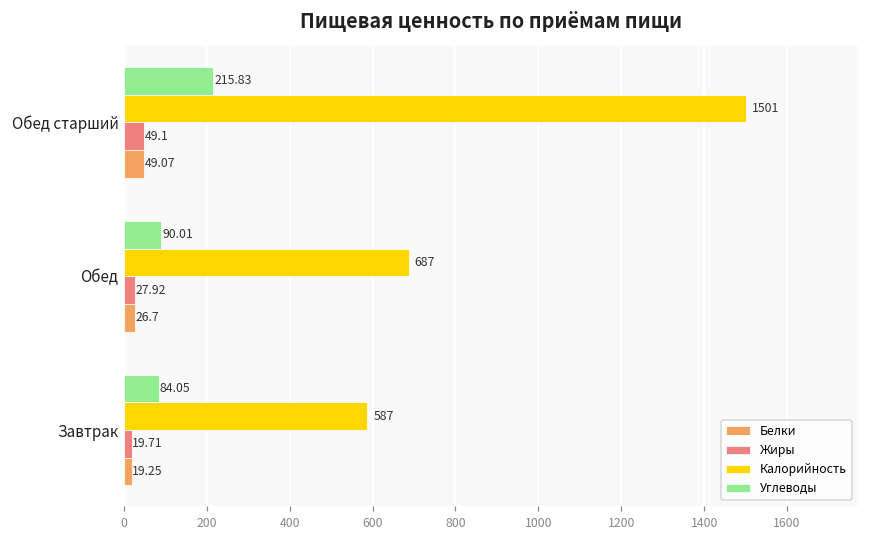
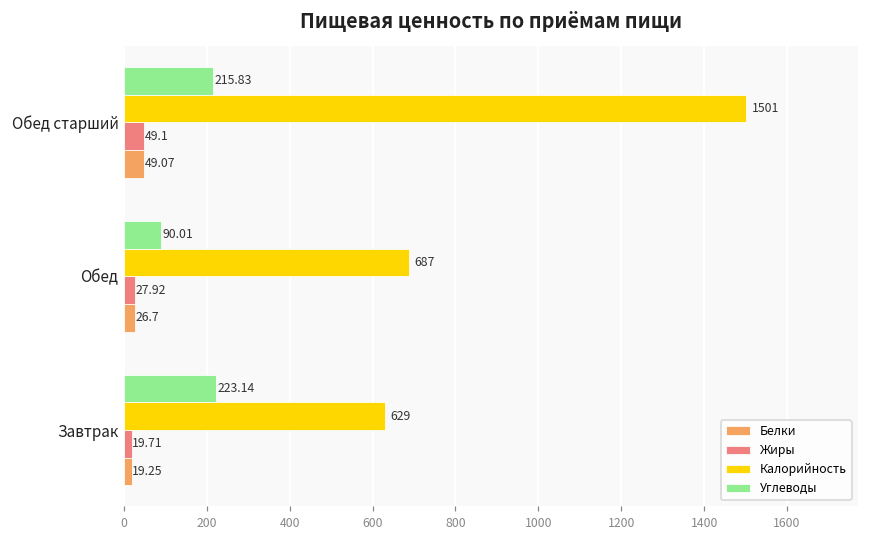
Углеводы, Завтрак: 84.05 -> 223.14
Калорийность, Завтрак: 587 -> 629
